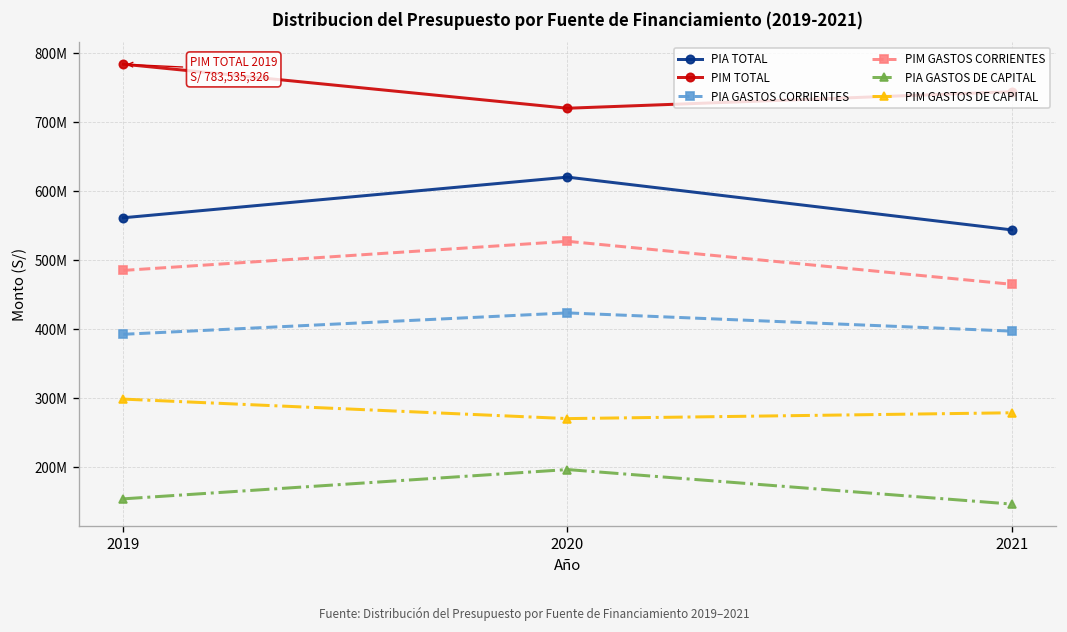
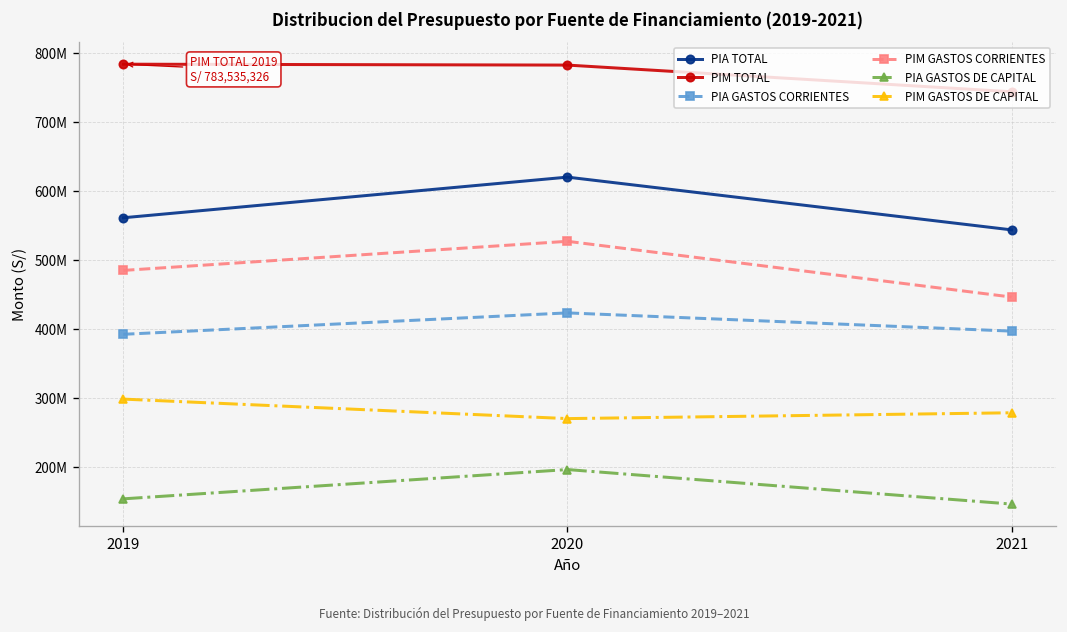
PIM TOTAL, 2020: 720000000 -> 780000000
PIM GASTOS CORRIENTES, 2021: 460000000 -> 450000000
